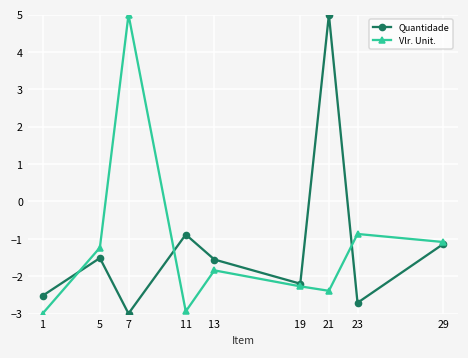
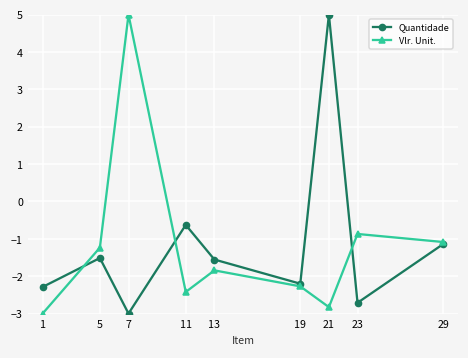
Quantidade, 1: -2.5 -> -2.3
Quantidade, 11: -0.9 -> -0.6
Vlr. Unit., 11: -2.9 -> -2.4
Vlr. Unit., 21: -2.4 -> -2.8
